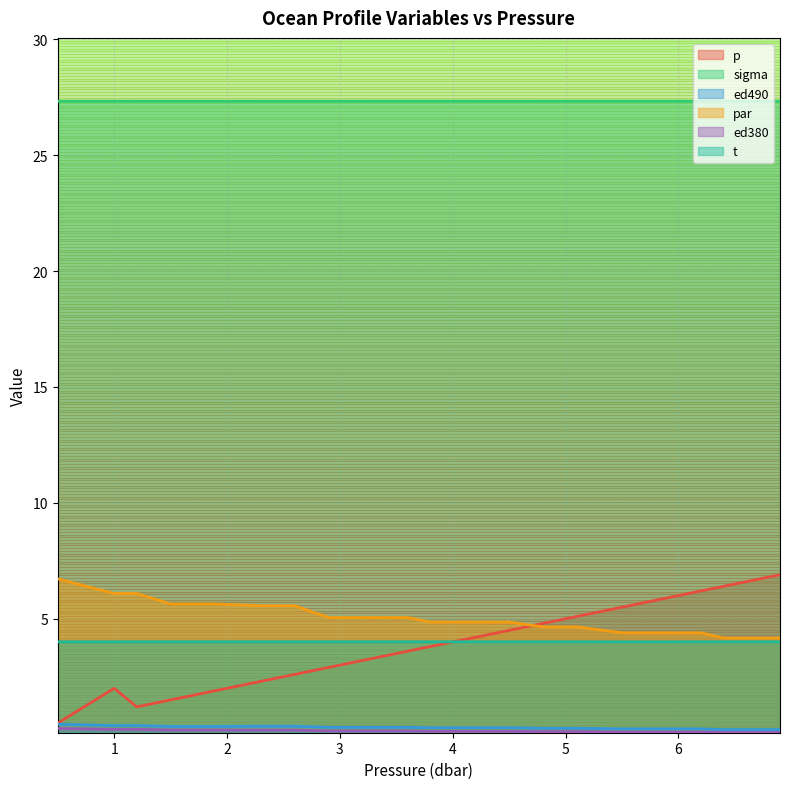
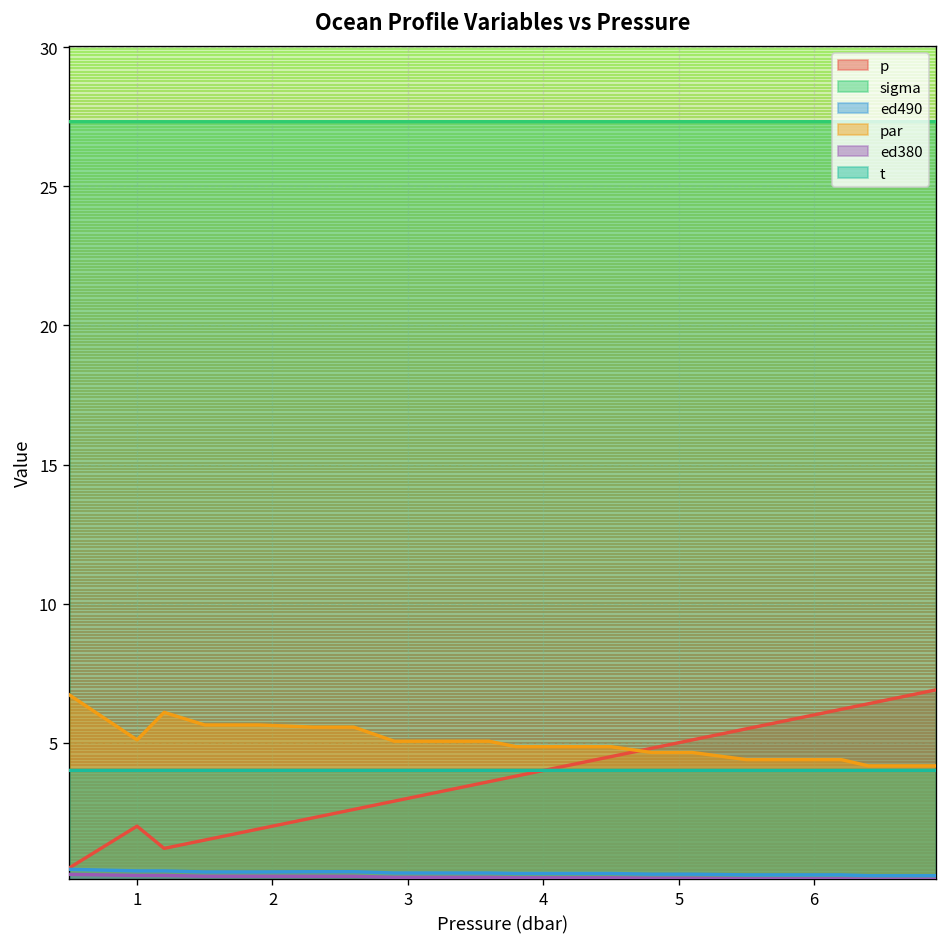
par, 1: 6.1 -> 5.1
